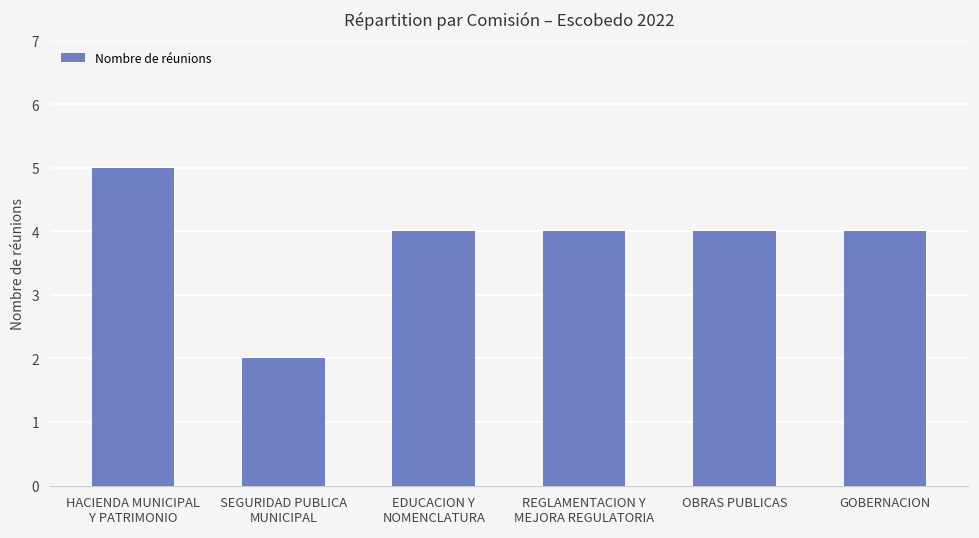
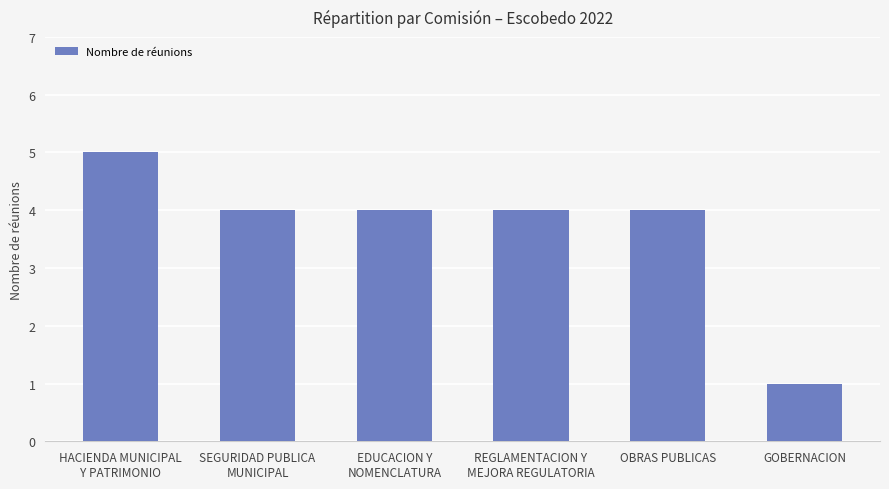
SEGURIDAD PUBLICA MUNICIPAL: 2 -> 4
GOBERNACION: 4 -> 1
